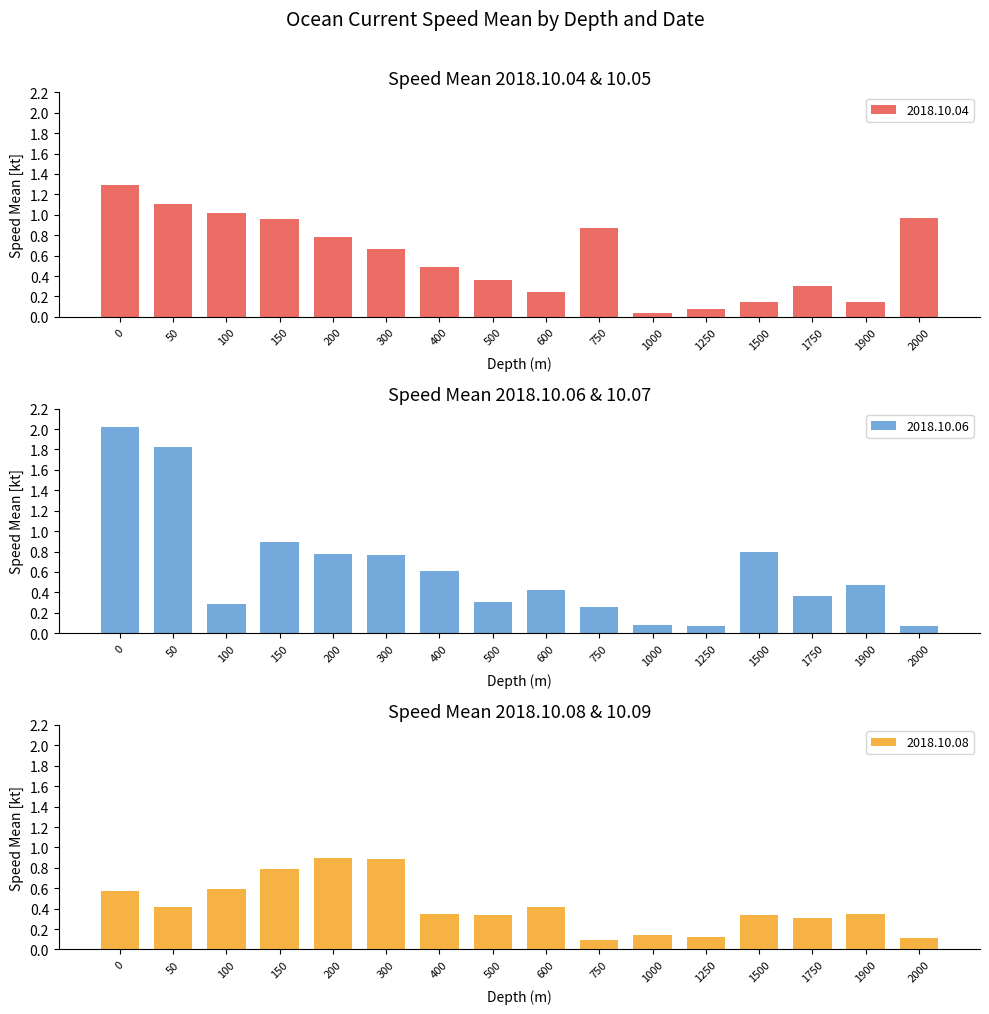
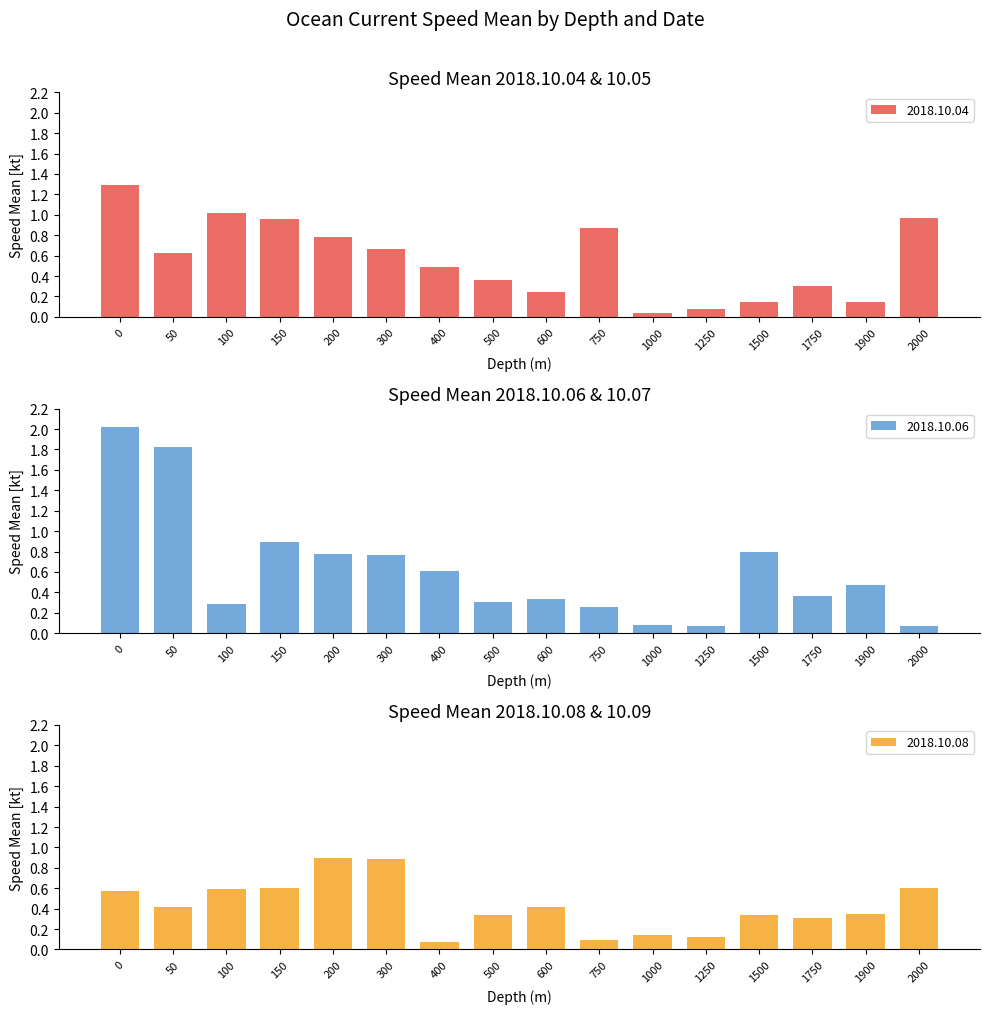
Speed Mean 2018.10.04 & 10.05, 50: 1.11 -> 0.63
Speed Mean 2018.10.06 & 10.07, 600: 0.42 -> 0.33
Speed Mean 2018.10.08 & 10.09, 150: 0.79 -> 0.60
Speed Mean 2018.10.08 & 10.09, 400: 0.35 -> 0.07
Speed Mean 2018.10.08 & 10.09, 2000: 0.11 -> 0.60
